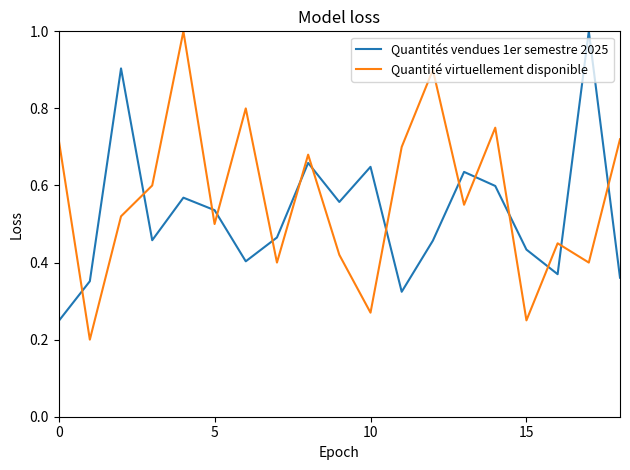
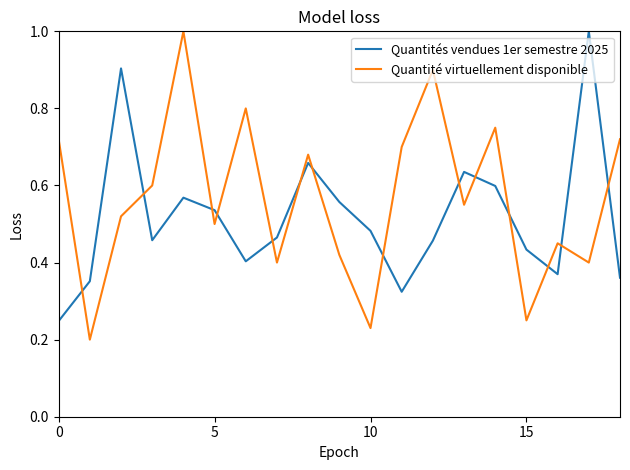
Quantités vendues 1er semestre 2025, 10: 0.65 -> 0.48
Quantité virtuellement disponible, 10: 0.27 -> 0.23
